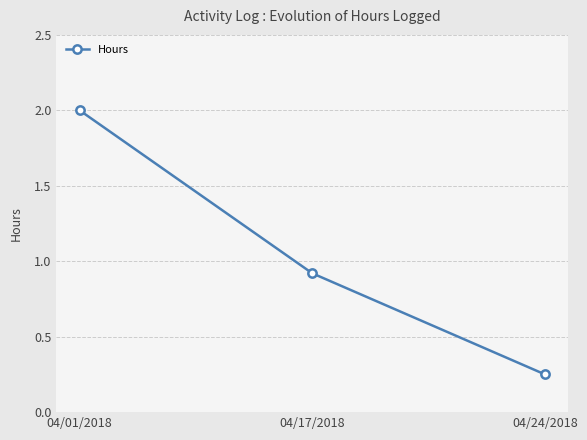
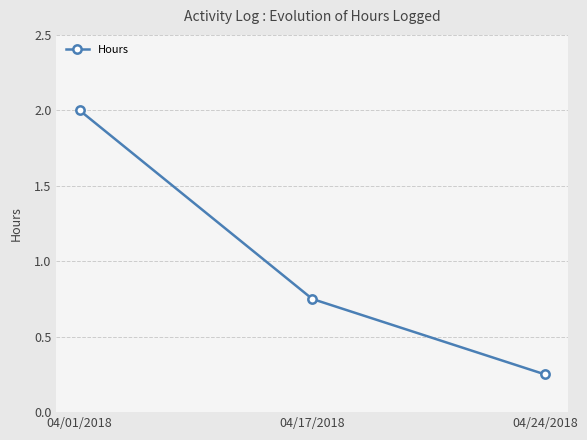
04/17/2018: 0.92 -> 0.75
